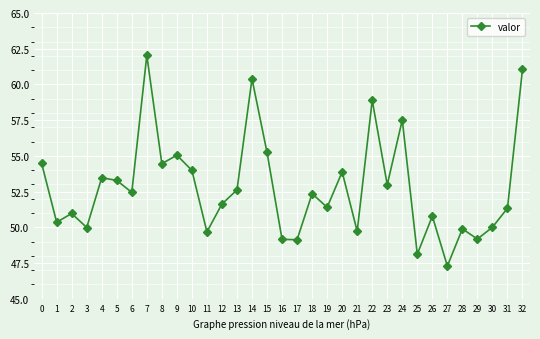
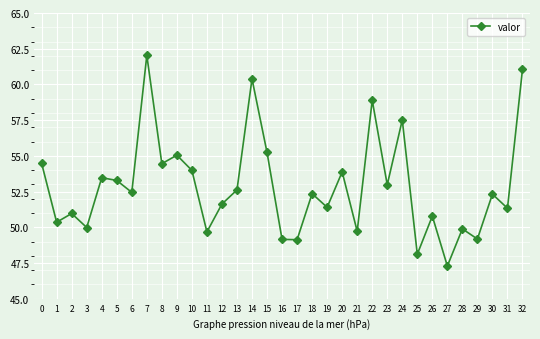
30: 50.0 -> 52.3
